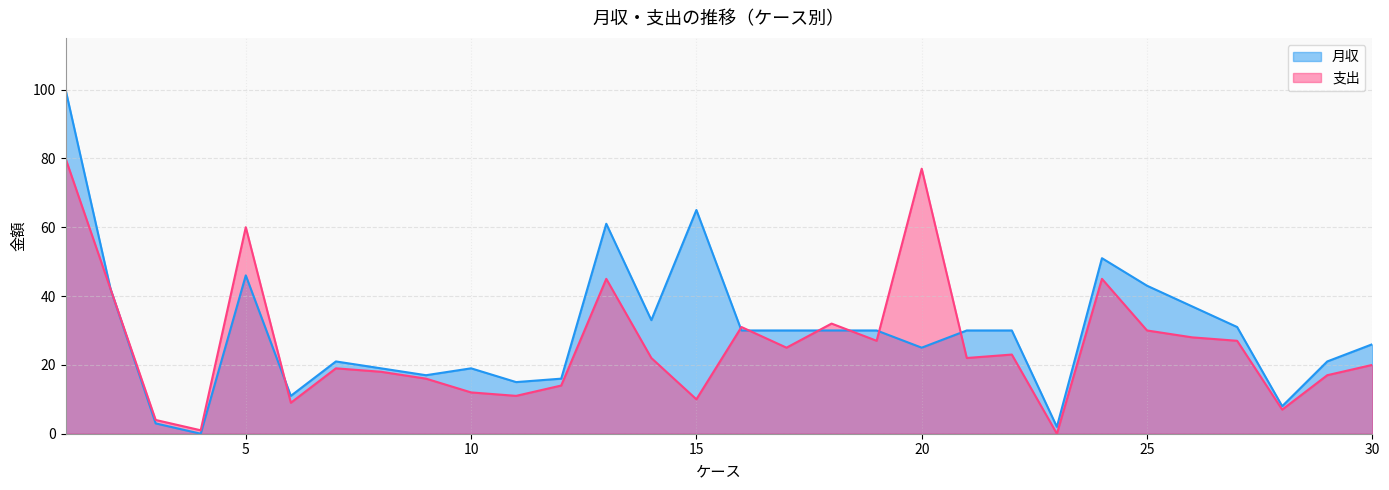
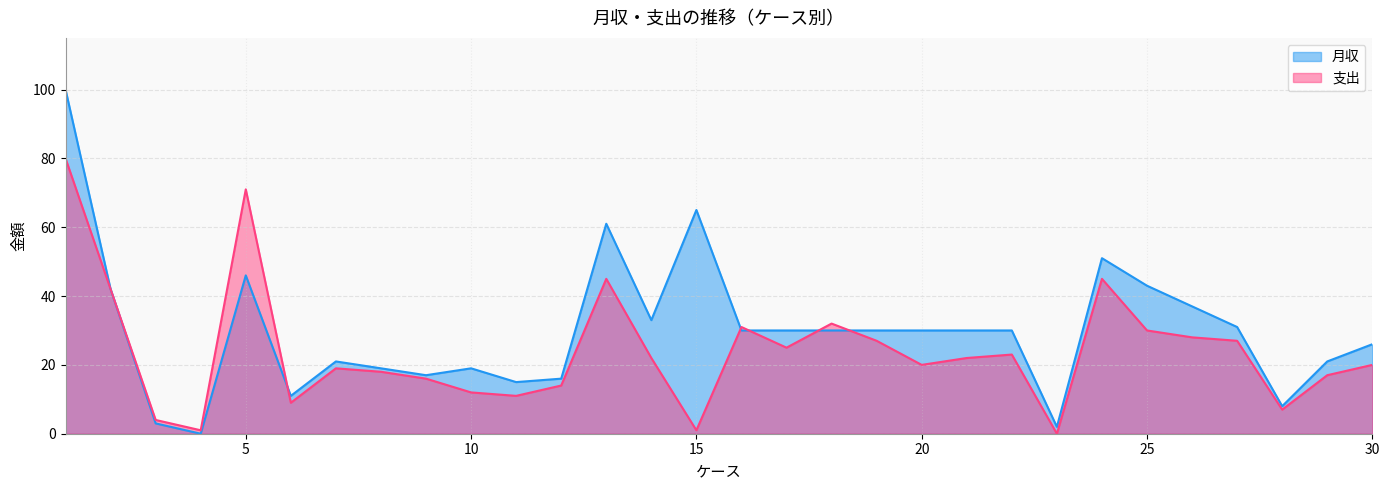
支出, 5: 60 -> 71
支出, 15: 10 -> 1
月収, 20: 25 -> 30
支出, 20: 77 -> 20
